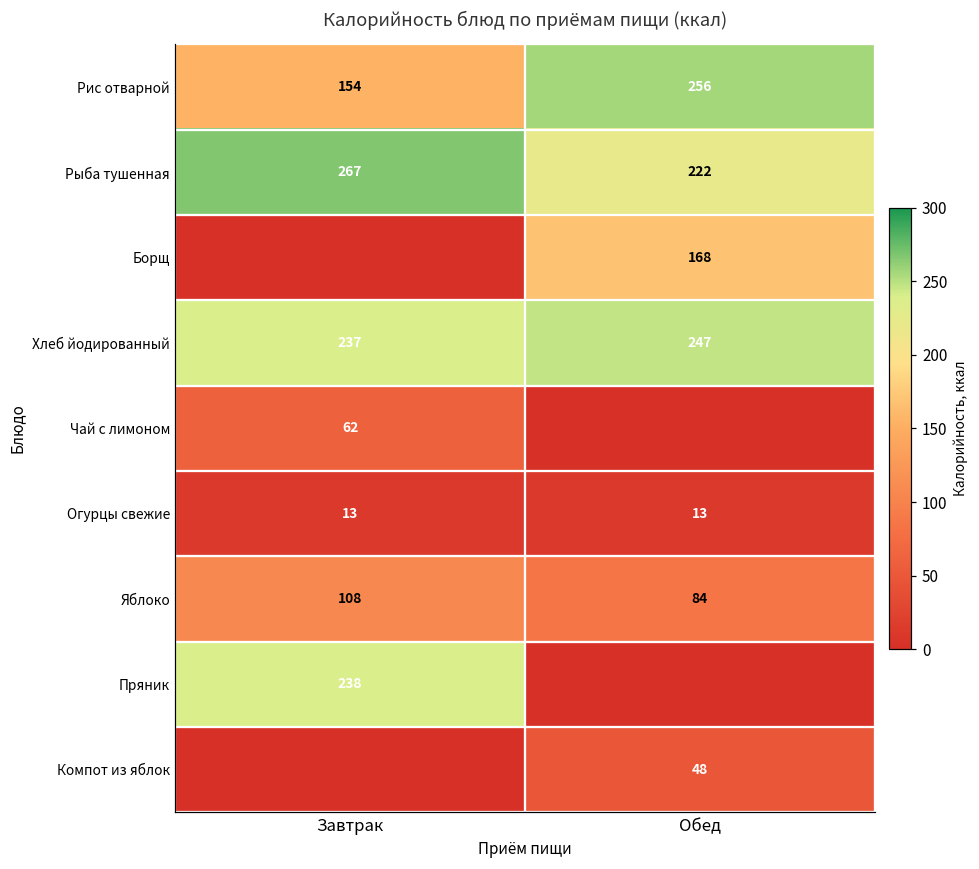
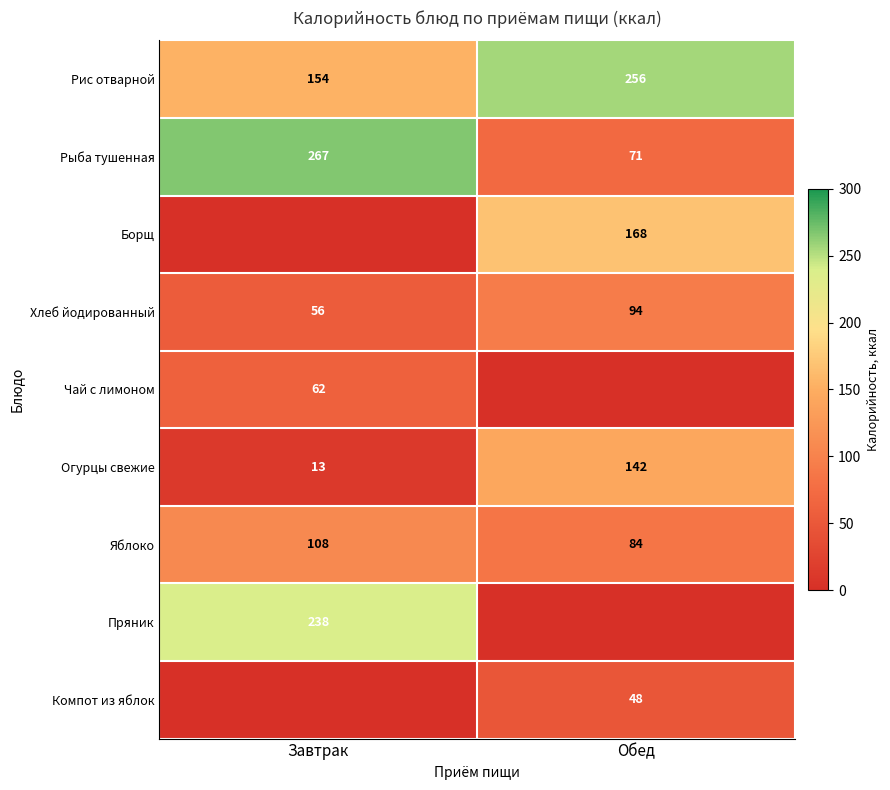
Рыба тушенная, Обед: 222 -> 71
Хлеб йодированный, Завтрак: 237 -> 56
Хлеб йодированный, Обед: 247 -> 94
Огурцы свежие, Обед: 13 -> 142
